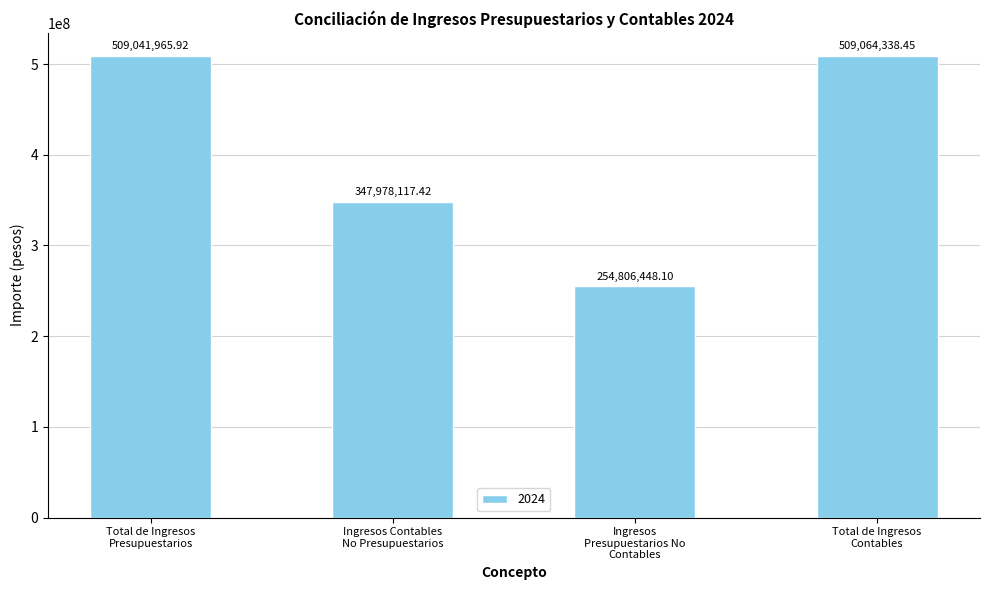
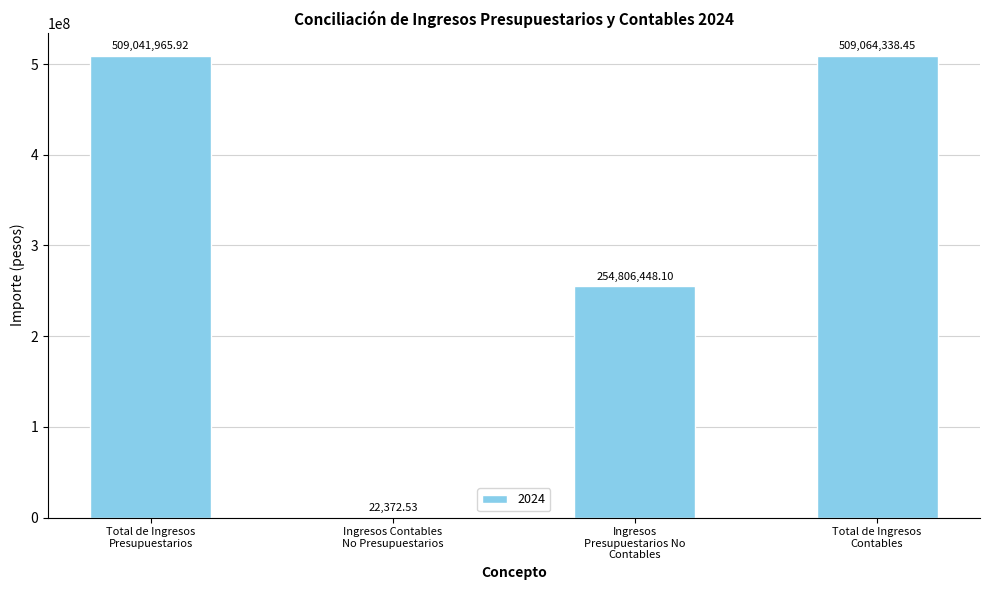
Ingresos Contables No Presupuestarios: 347,978,117.42 -> 22,372.53
